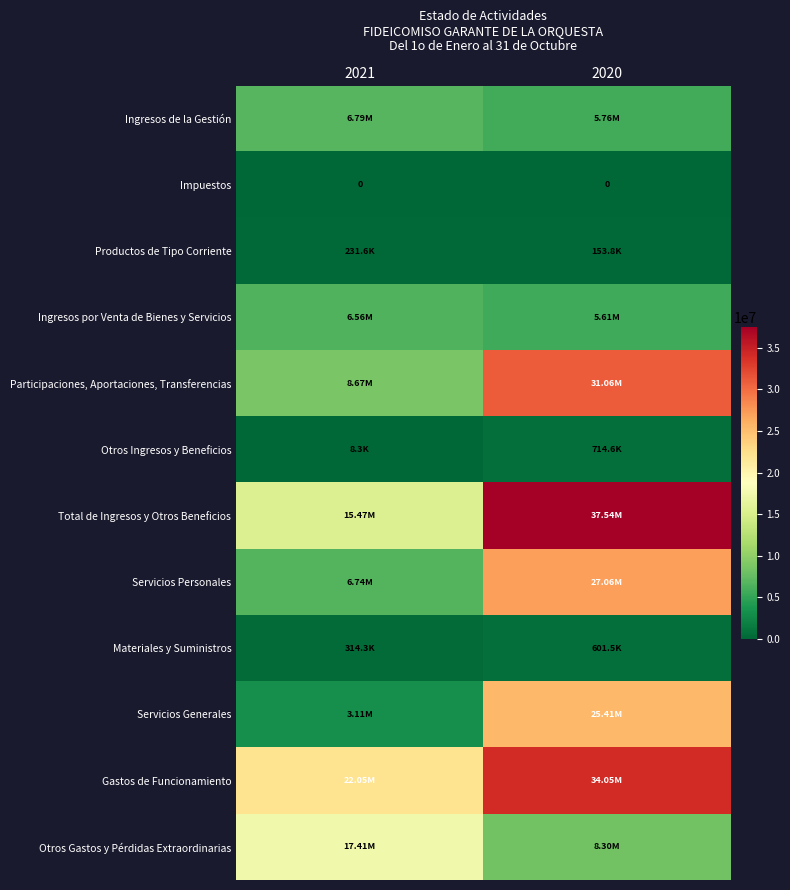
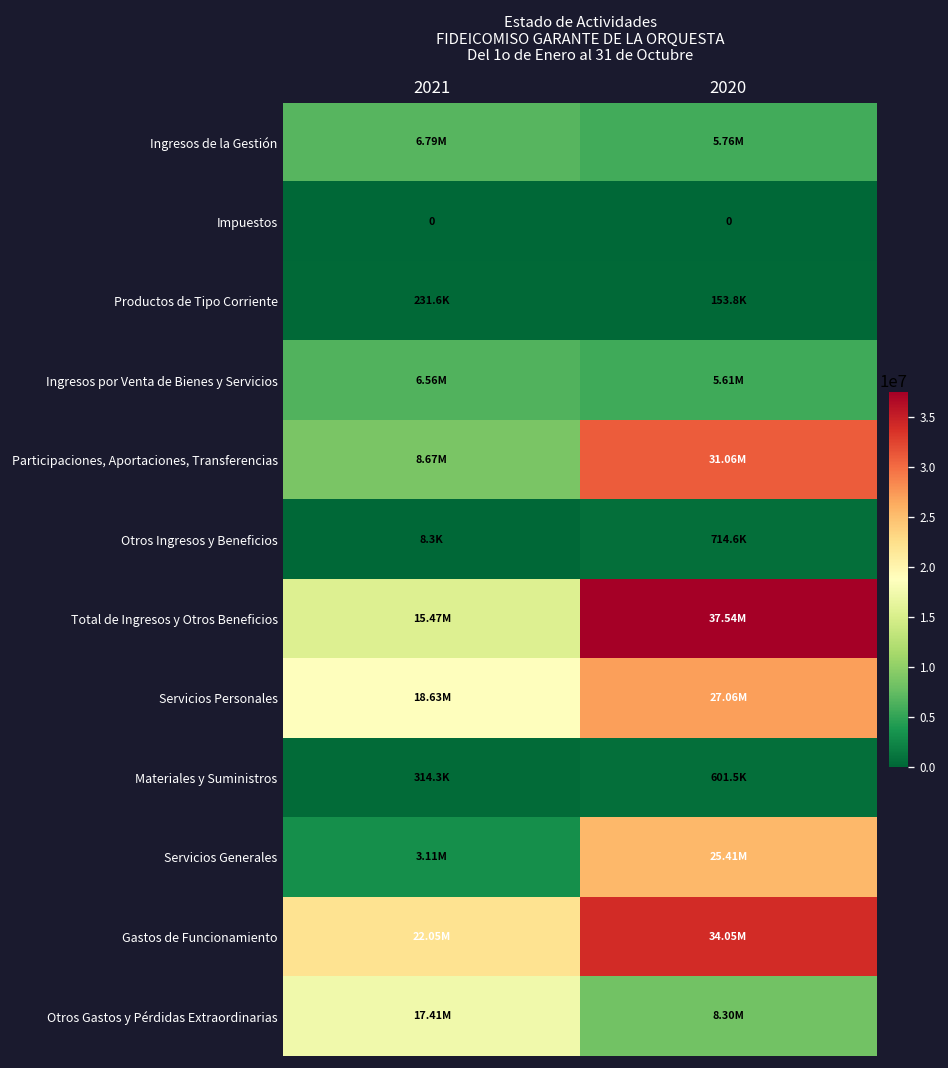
Servicios Personales, 2021: 6.74M -> 18.63M
